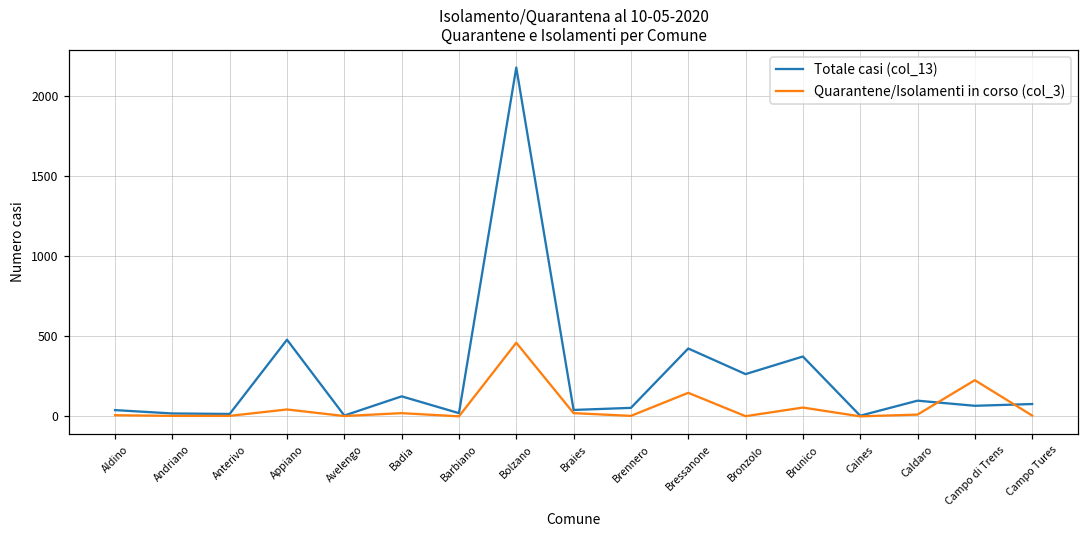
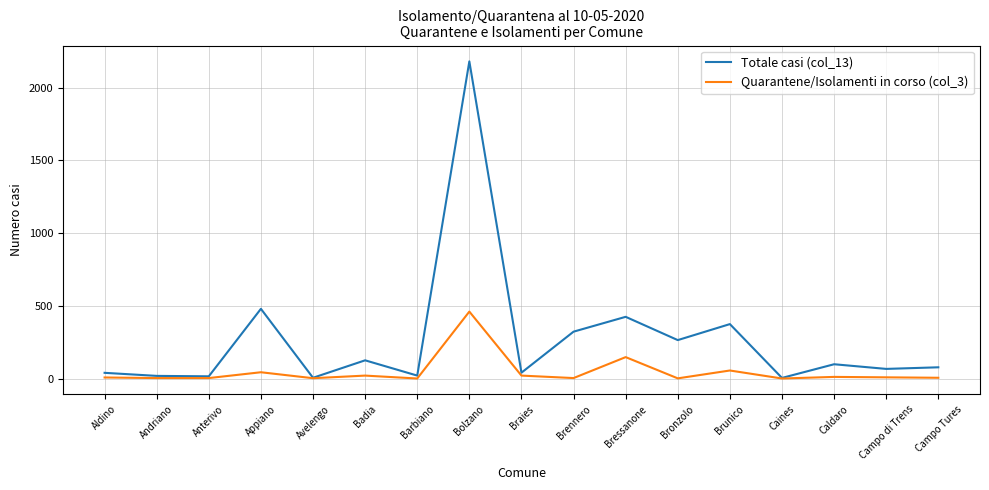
Totale casi (col_13), Brennero: 50 -> 320
Quarantene/Isolamenti in corso (col_3), Campo di Trens: 230 -> 10
